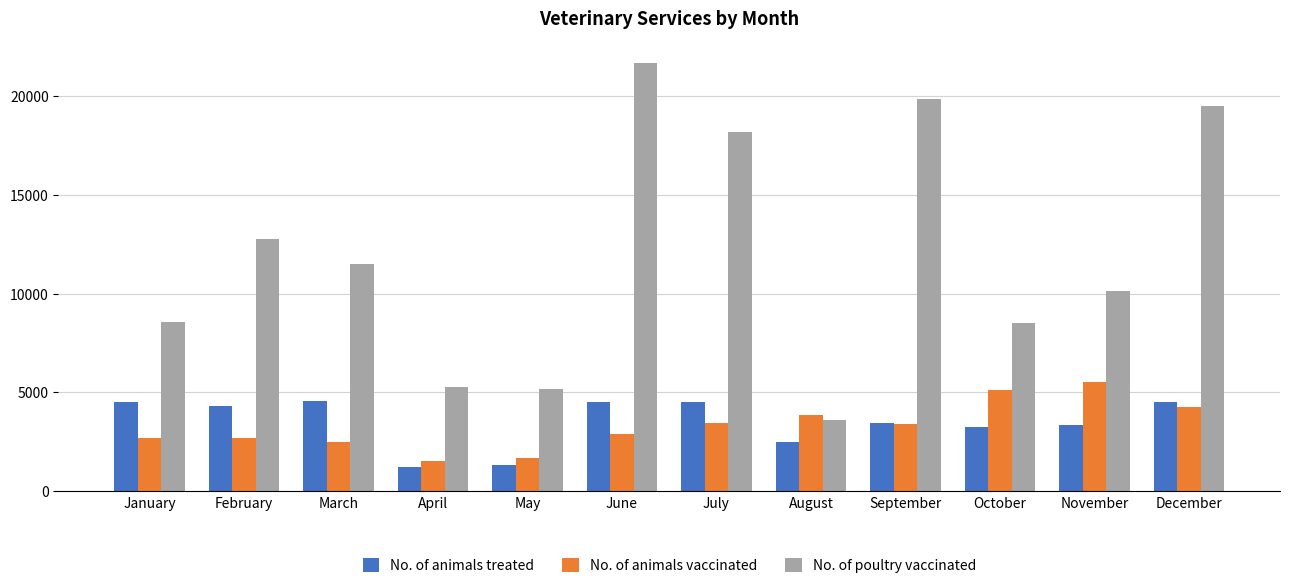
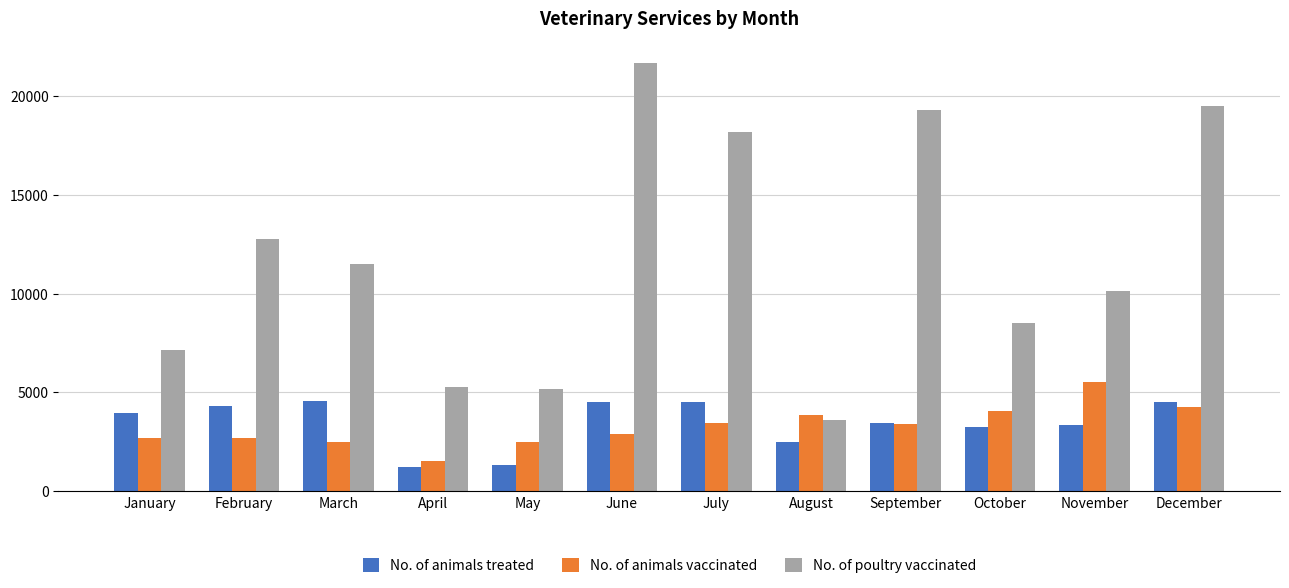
No. of animals treated, January: 4500 -> 4000
No. of poultry vaccinated, January: 8600 -> 7100
No. of animals vaccinated, May: 1700 -> 2500
No. of poultry vaccinated, September: 19900 -> 19300
No. of animals vaccinated, October: 5100 -> 4100
